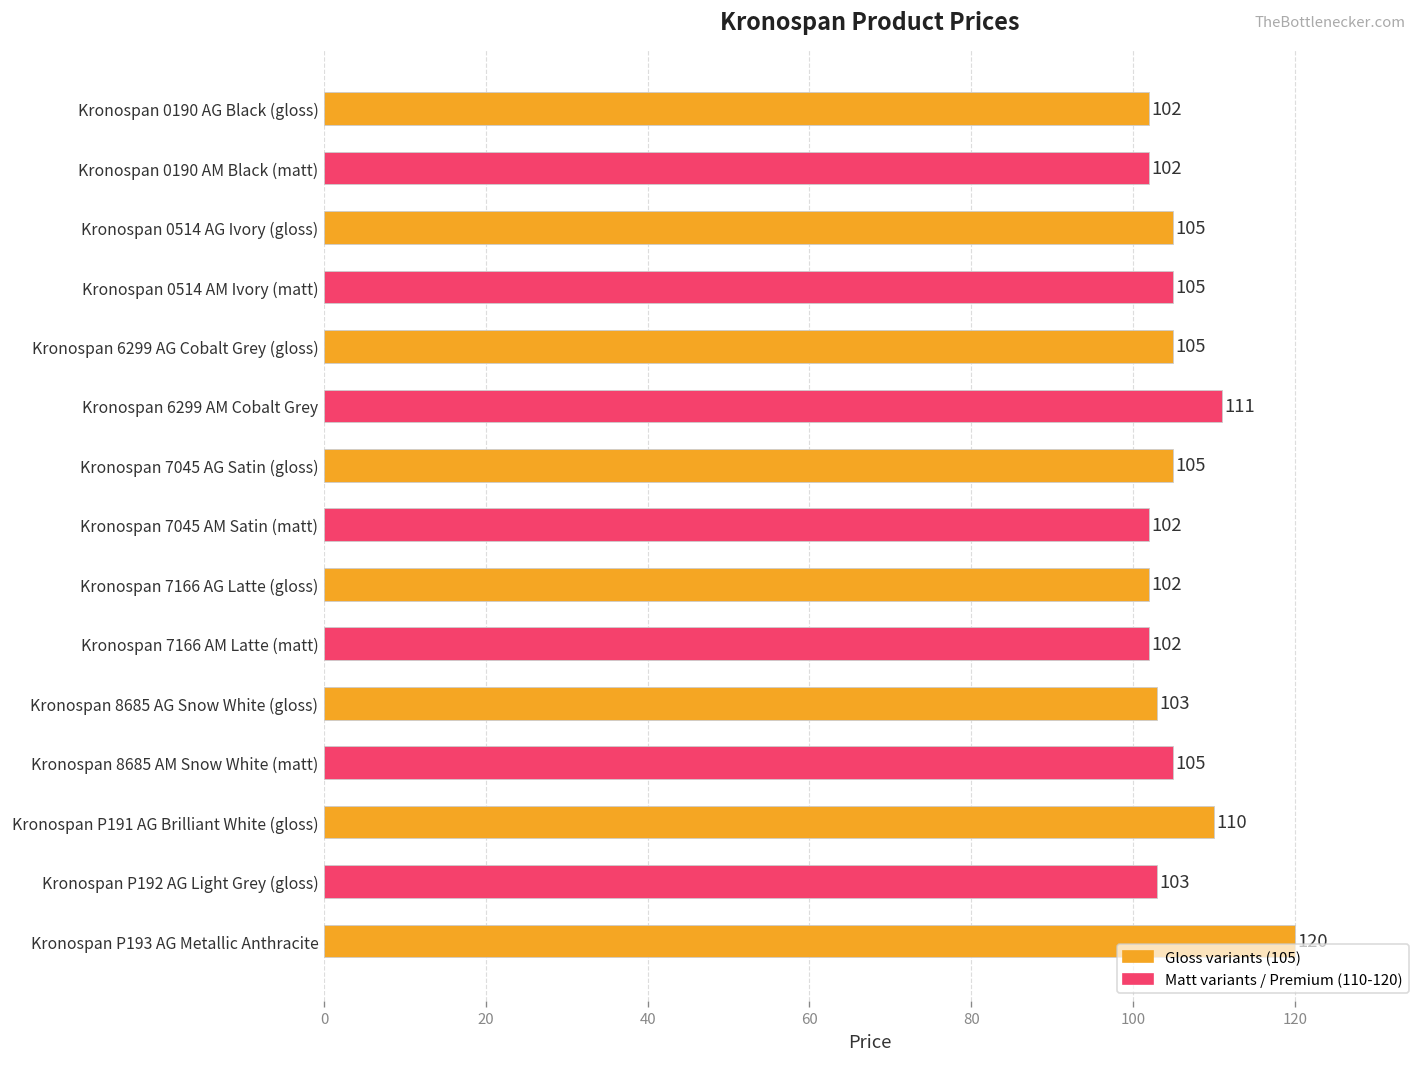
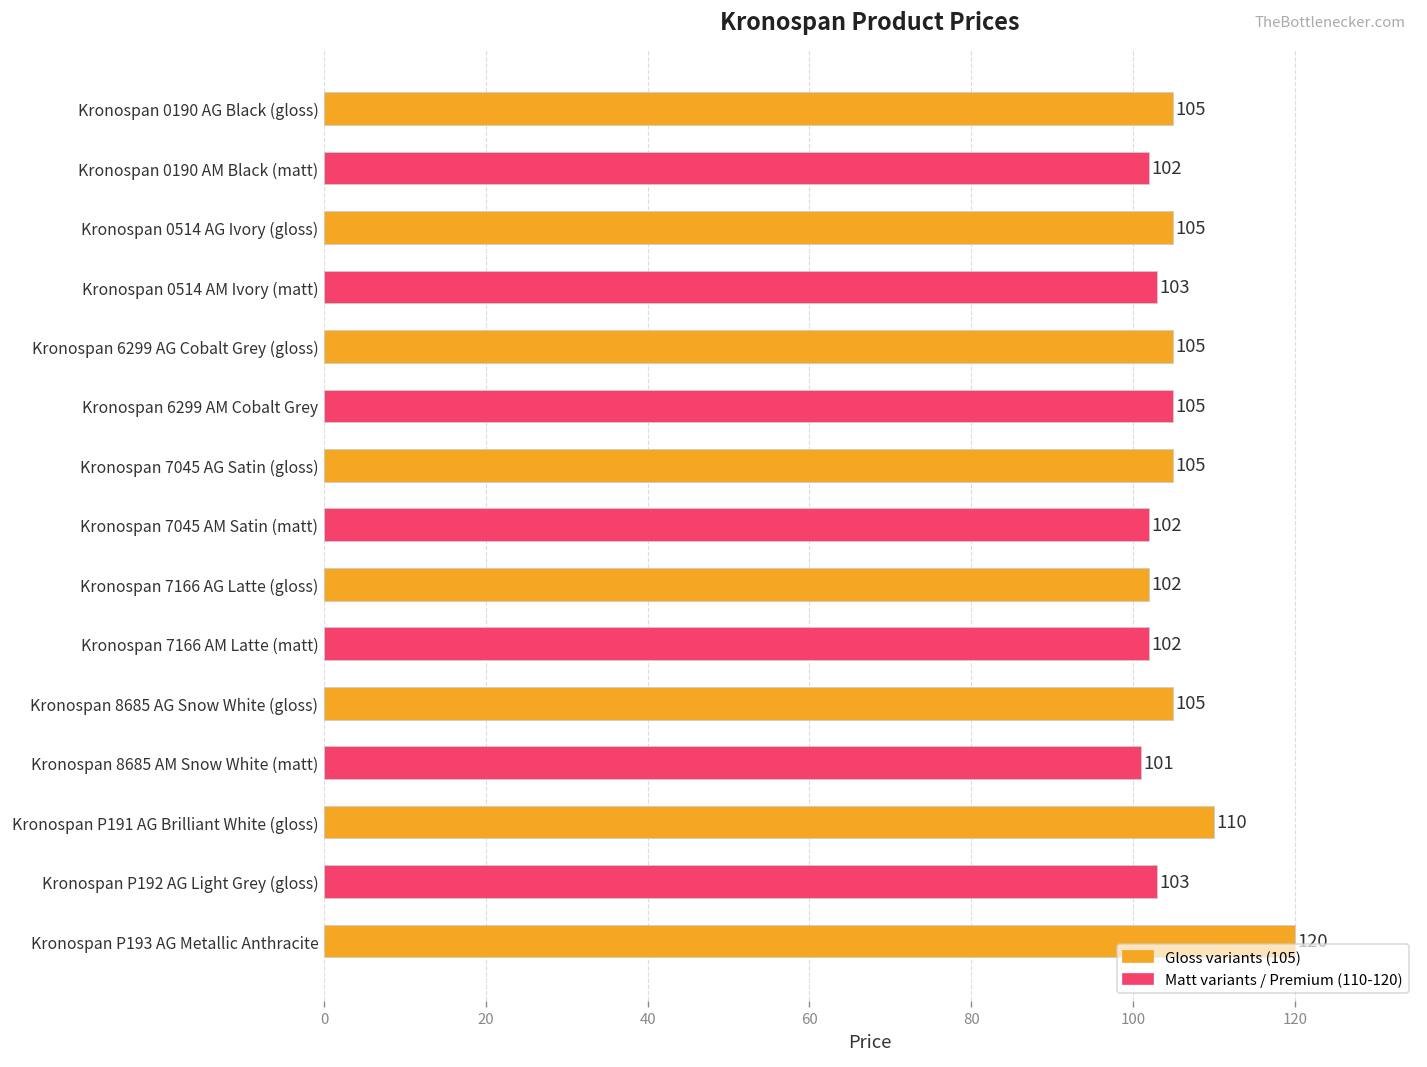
Kronospan 0190 AG Black (gloss): 102 -> 105
Kronospan 0514 AM Ivory (matt): 105 -> 103
Kronospan 6299 AM Cobalt Grey: 111 -> 105
Kronospan 8685 AG Snow White (gloss): 103 -> 105
Kronospan 8685 AM Snow White (matt): 105 -> 101
